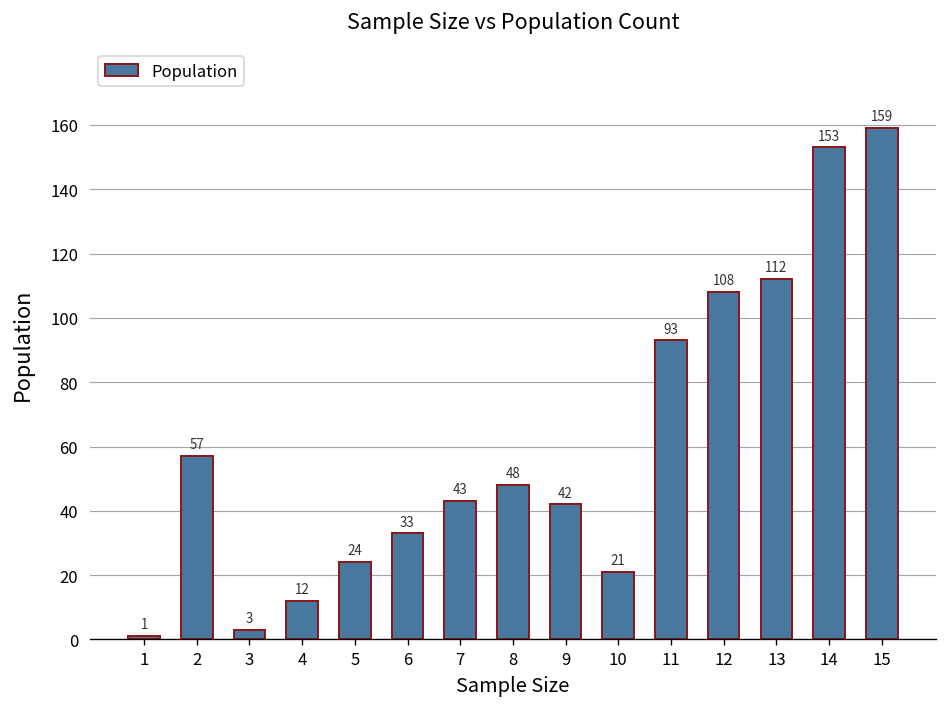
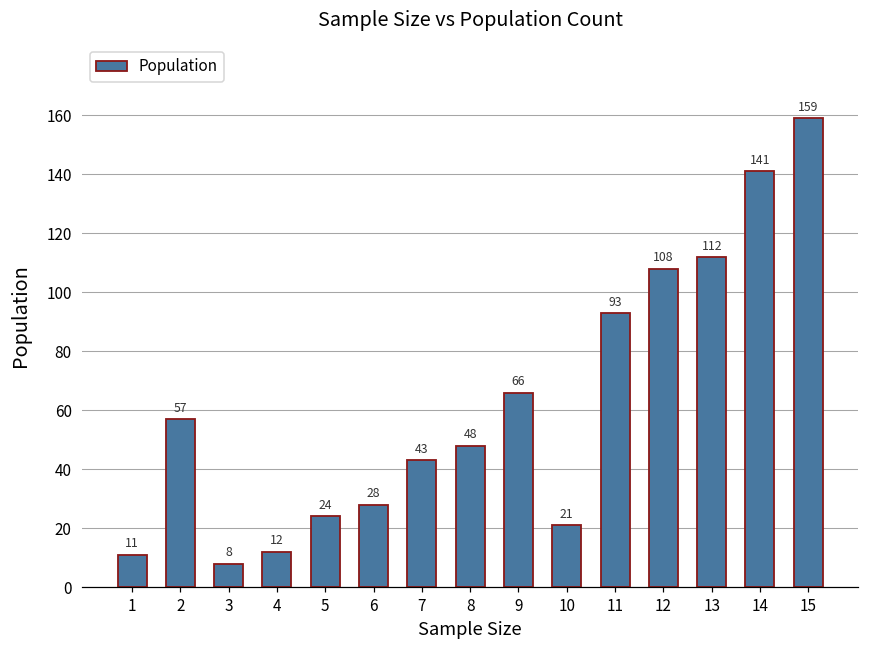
1: 1 -> 11
3: 3 -> 8
6: 33 -> 28
9: 42 -> 66
14: 153 -> 141
